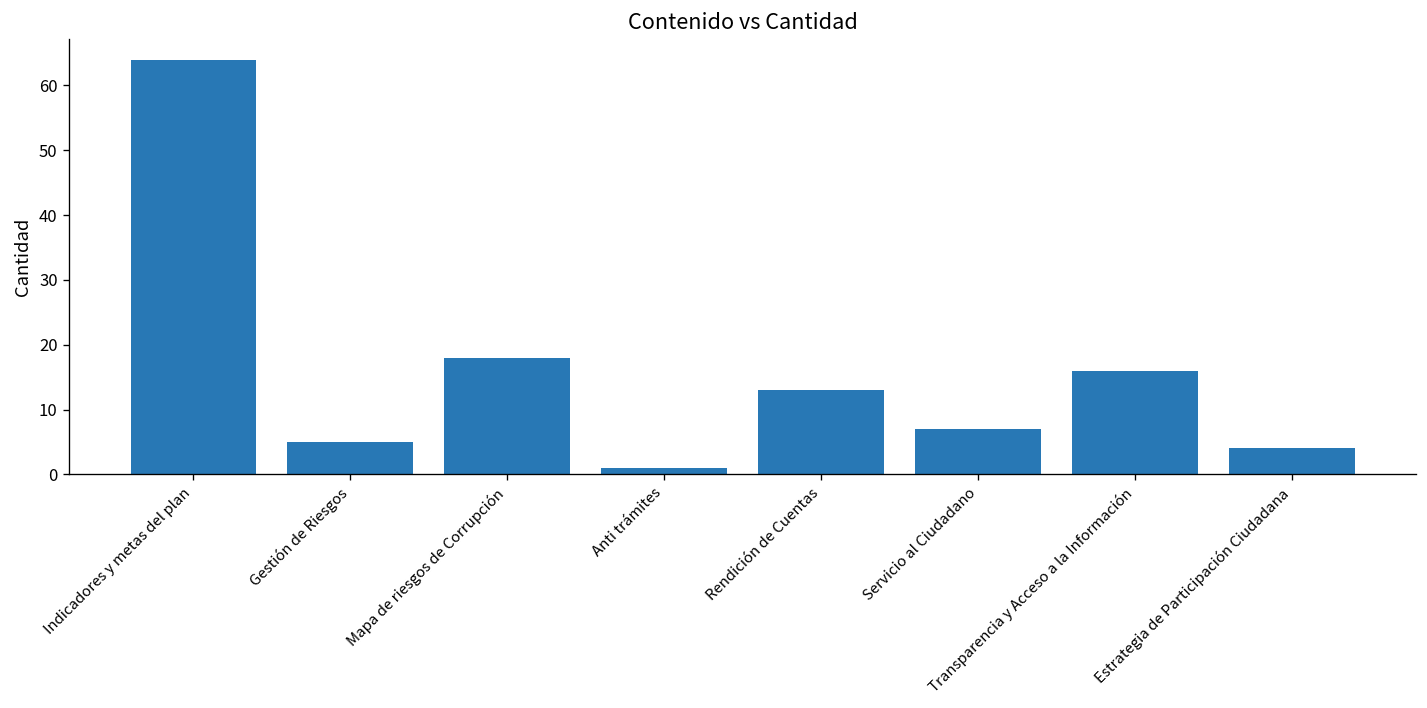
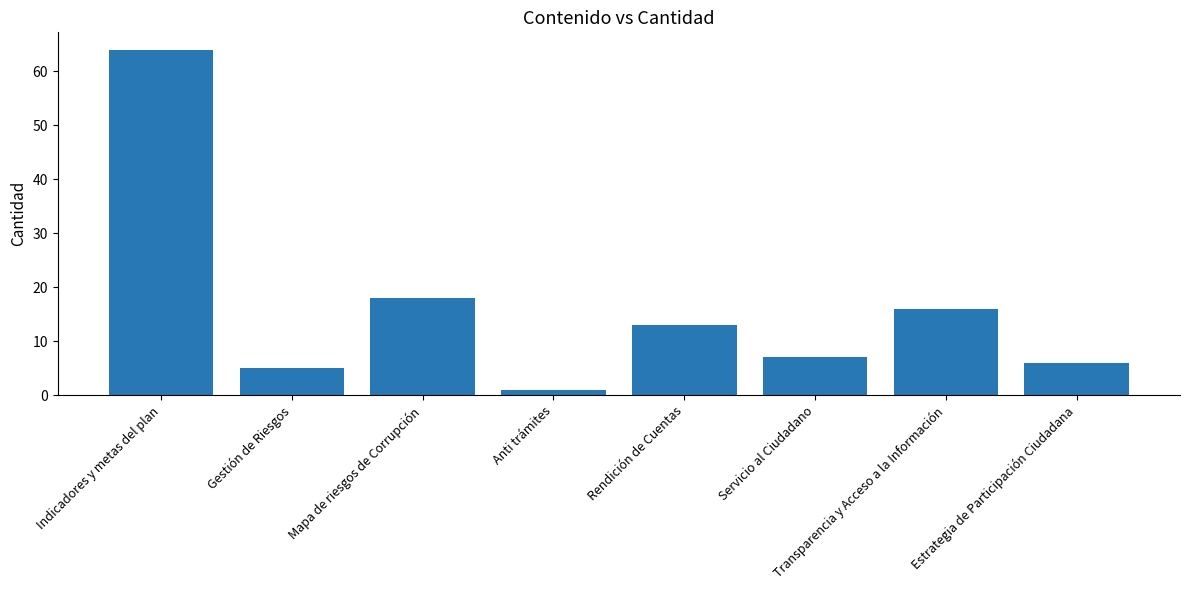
Estrategia de Participación Ciudadana: 4 -> 6
